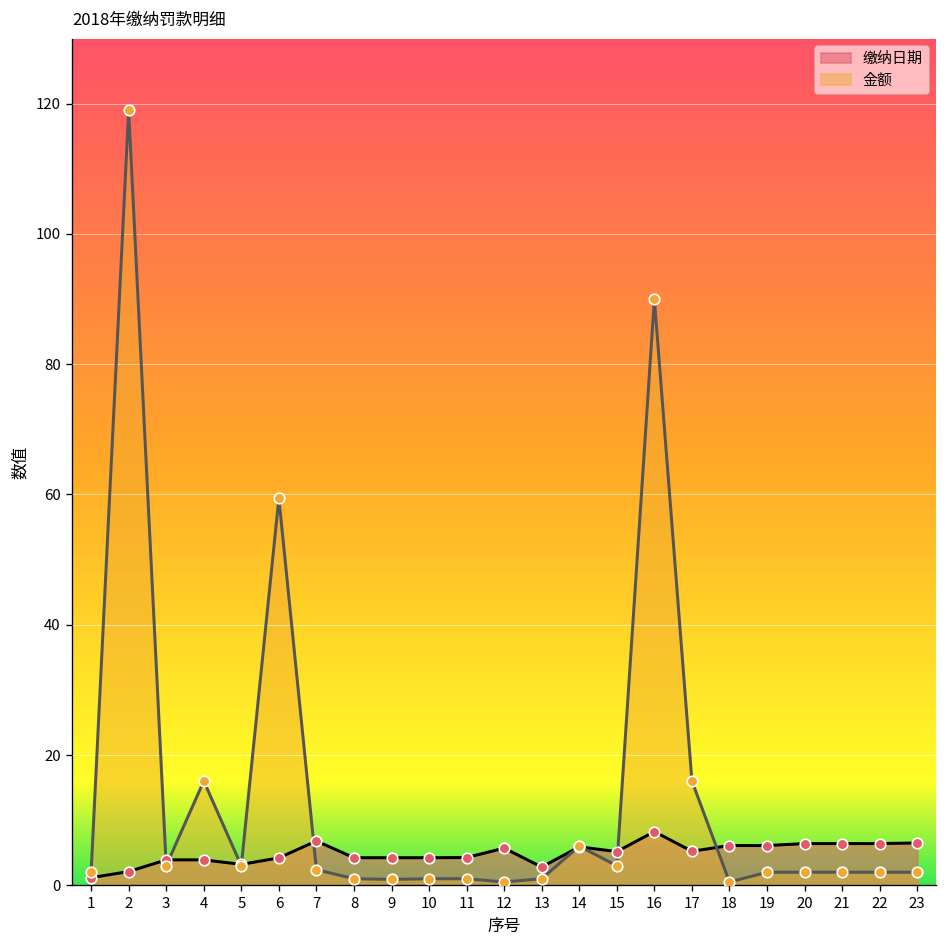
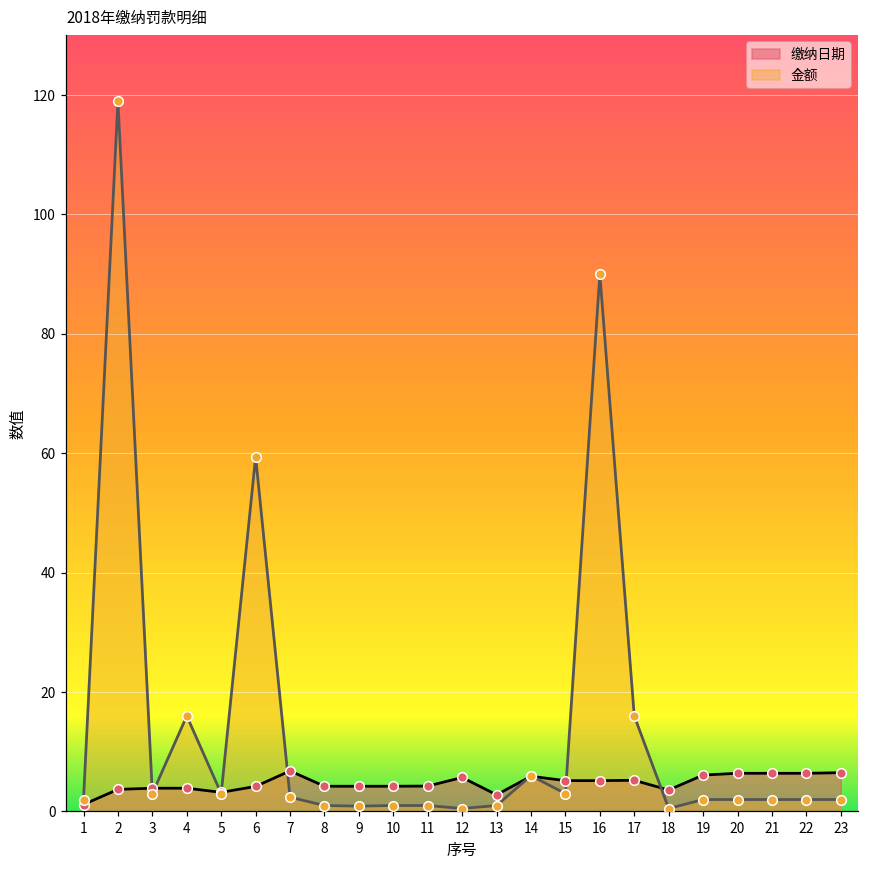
缴纳日期, 2: 2 -> 4
缴纳日期, 16: 8 -> 5
缴纳日期, 18: 6 -> 4
